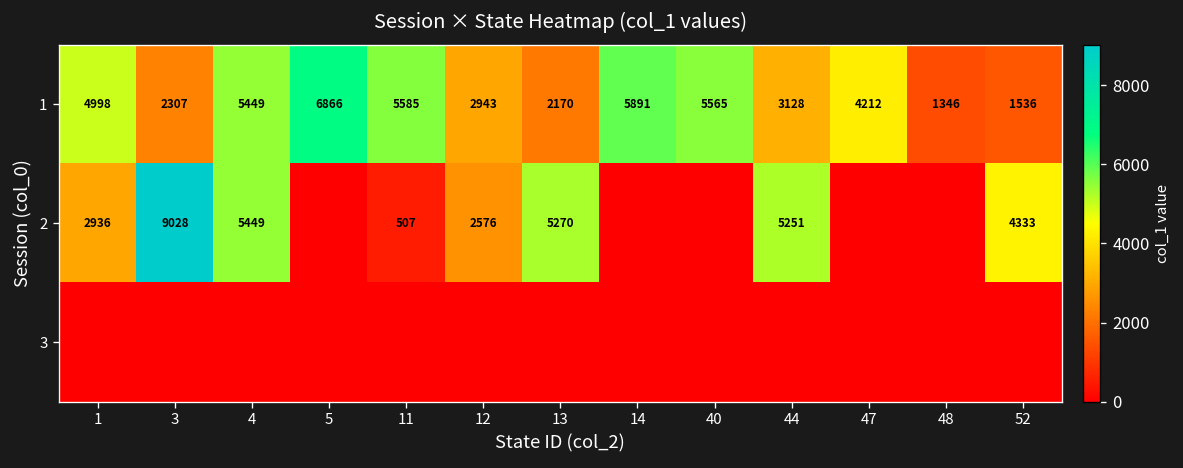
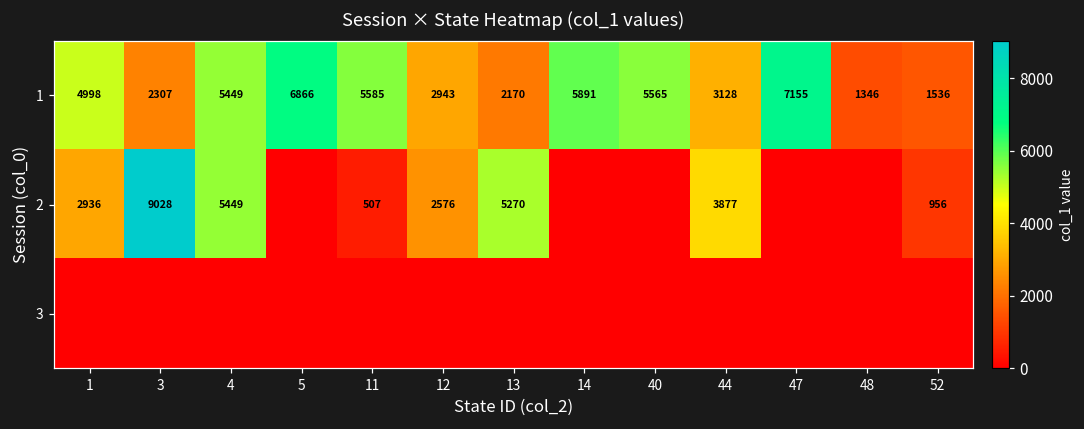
1, 47: 4212 -> 7155
2, 44: 5251 -> 3877
2, 52: 4333 -> 956
